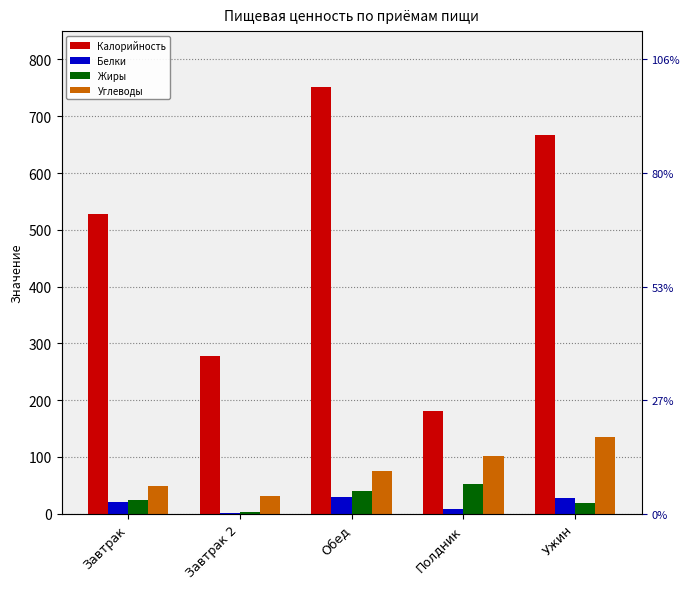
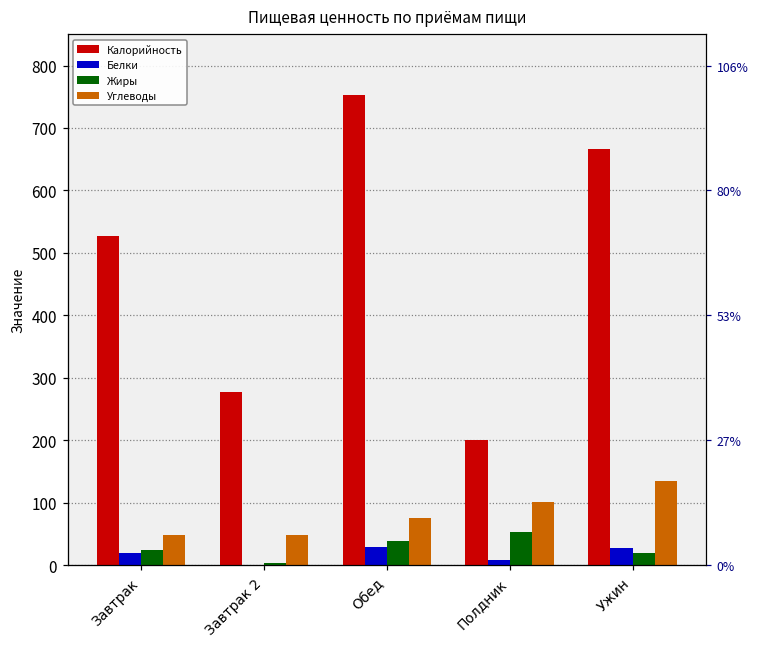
Углеводы, Завтрак 2: 30 -> 50
Калорийность, Полдник: 180 -> 200
